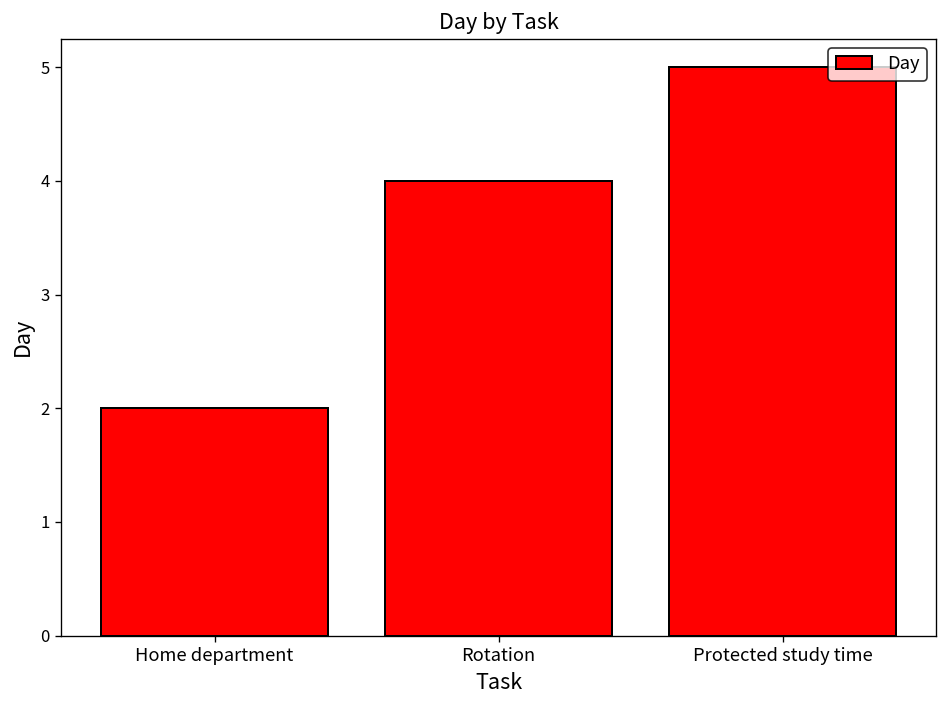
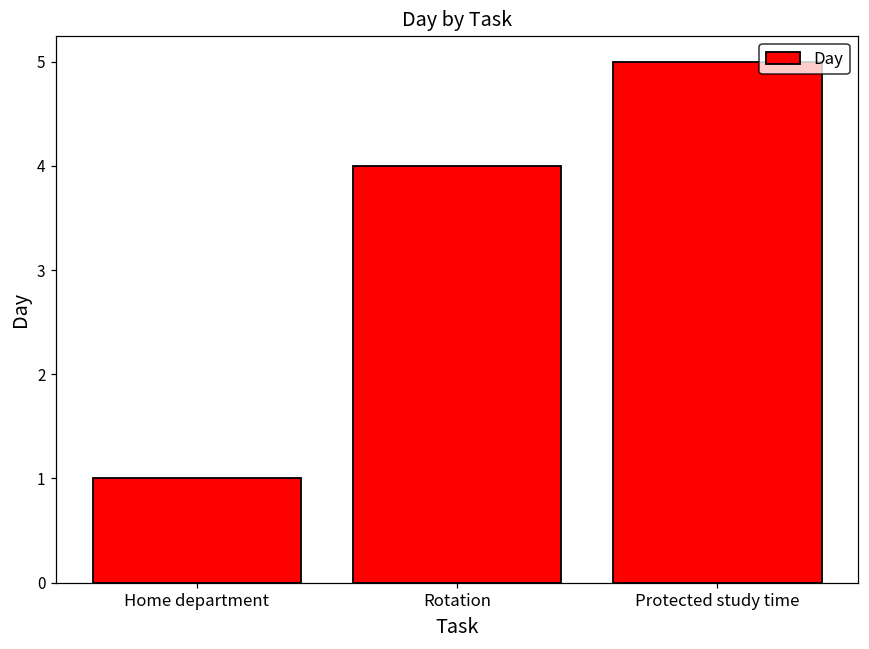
Home department: 2 -> 1
